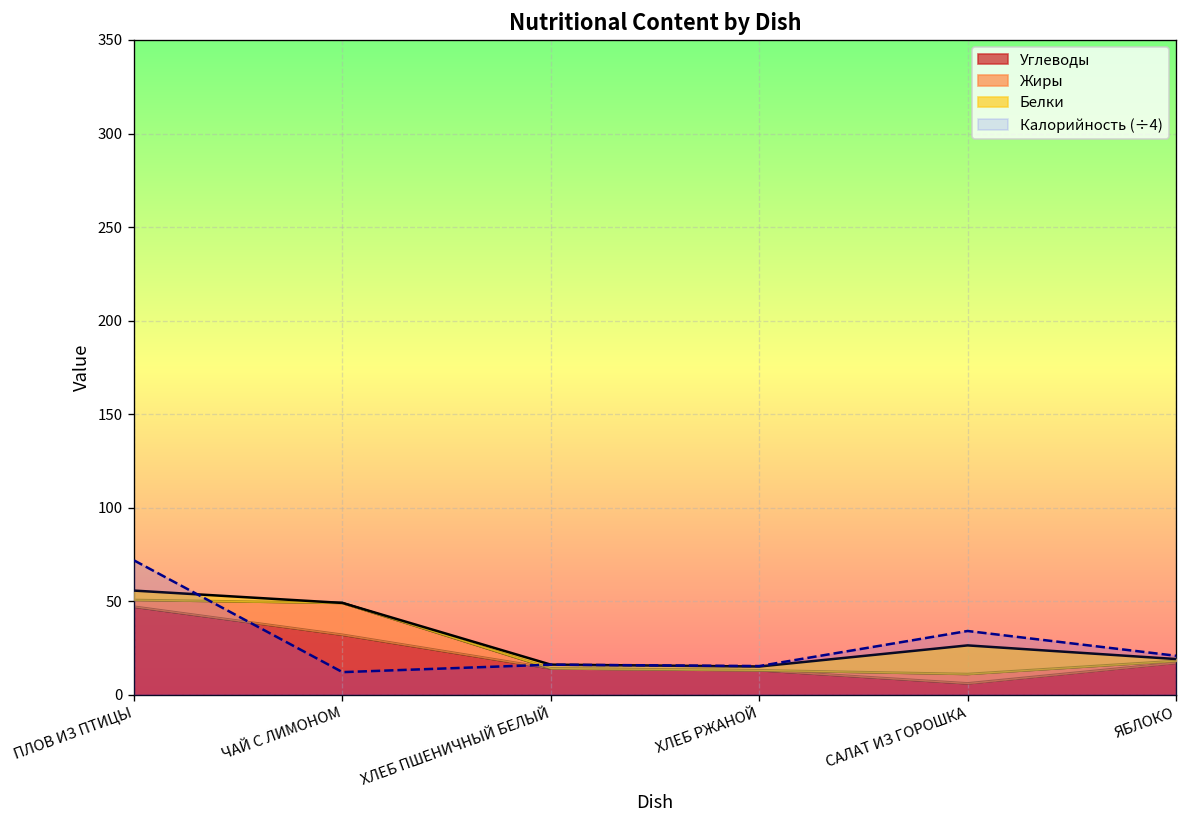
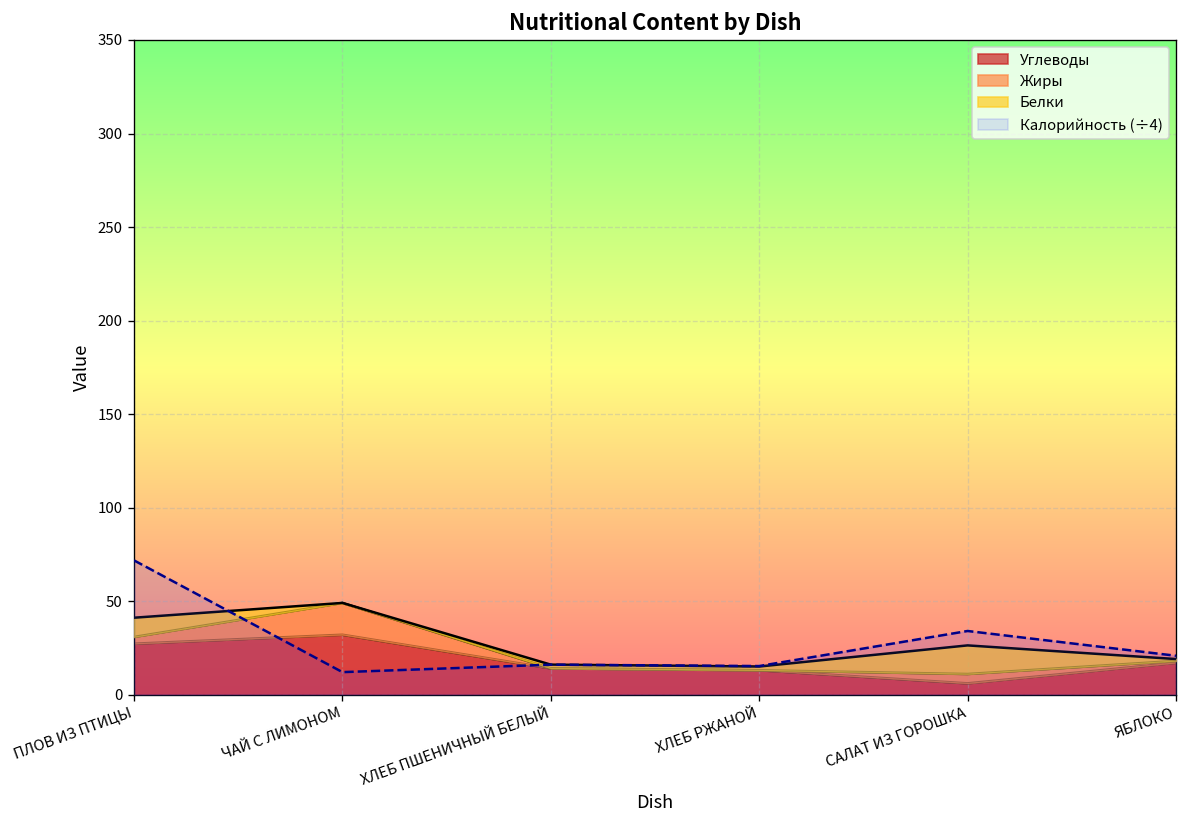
Углеводы, ПЛОВ ИЗ ПТИЦЫ: 47 -> 27
Белки, ПЛОВ ИЗ ПТИЦЫ: 5 -> 10
